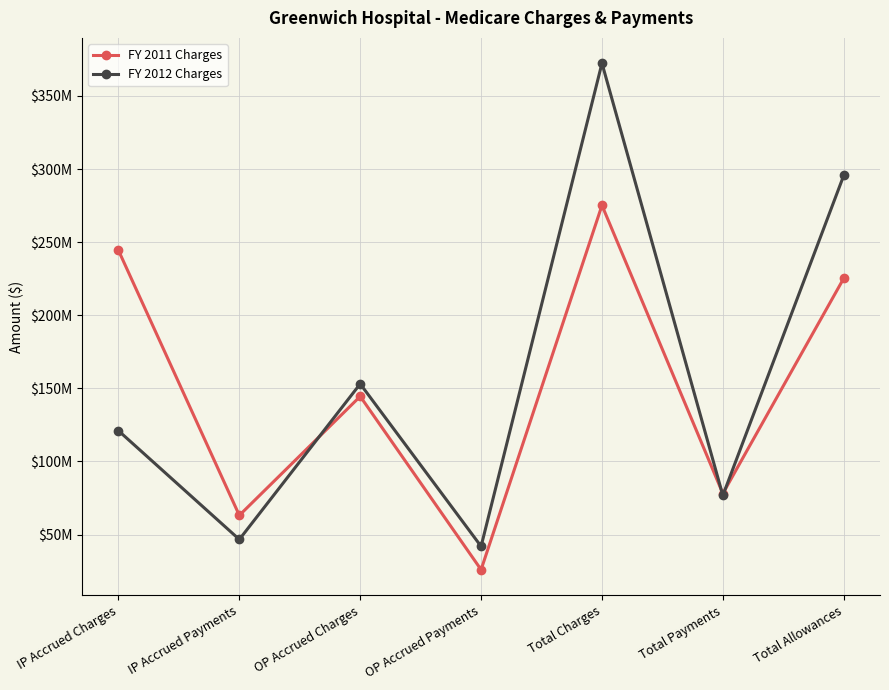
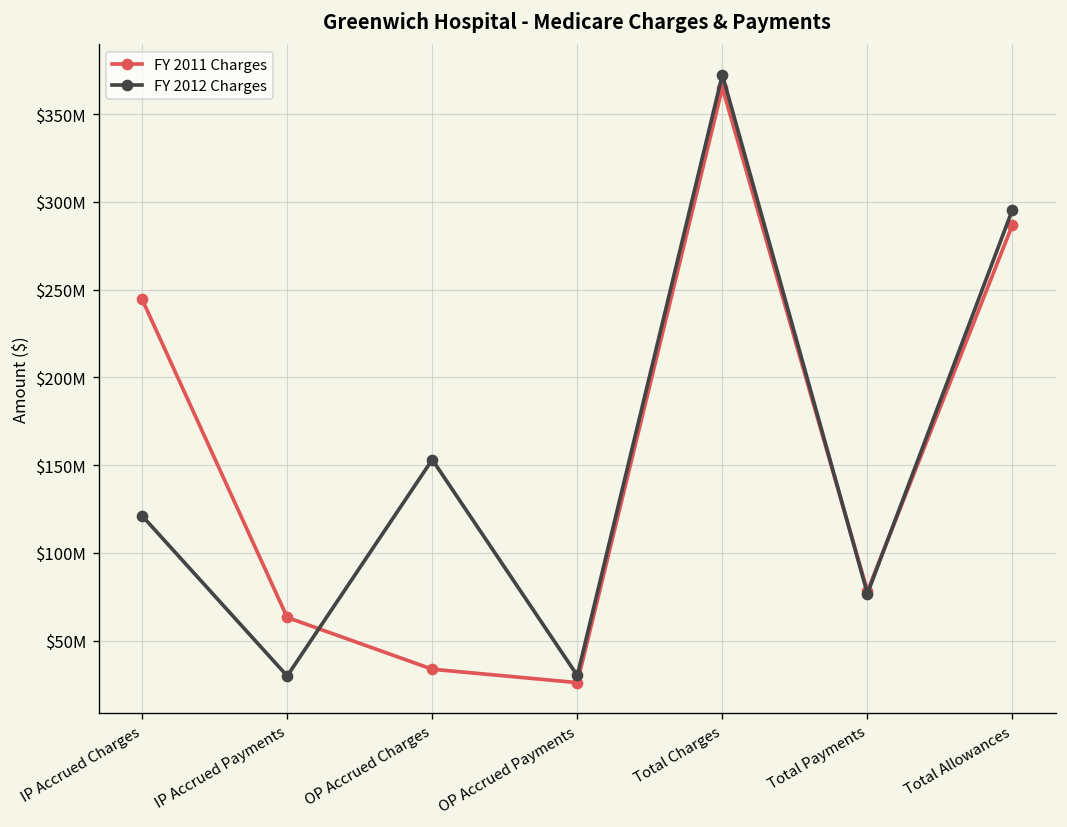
FY 2012 Charges, IP Accrued Payments: $47000000 -> $30000000
FY 2011 Charges, OP Accrued Charges: $145000000 -> $34000000
FY 2012 Charges, OP Accrued Payments: $42000000 -> $30000000
FY 2011 Charges, Total Charges: $275000000 -> $365000000
FY 2011 Charges, Total Allowances: $225000000 -> $287000000
